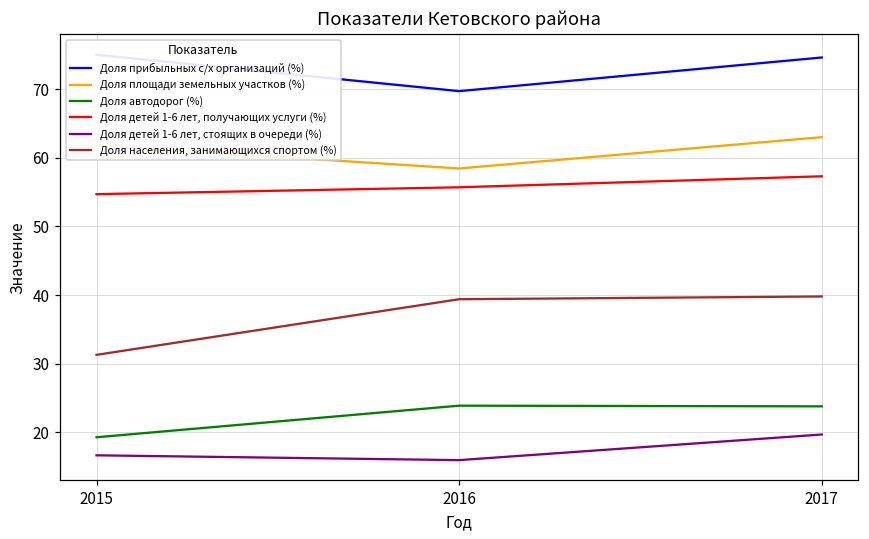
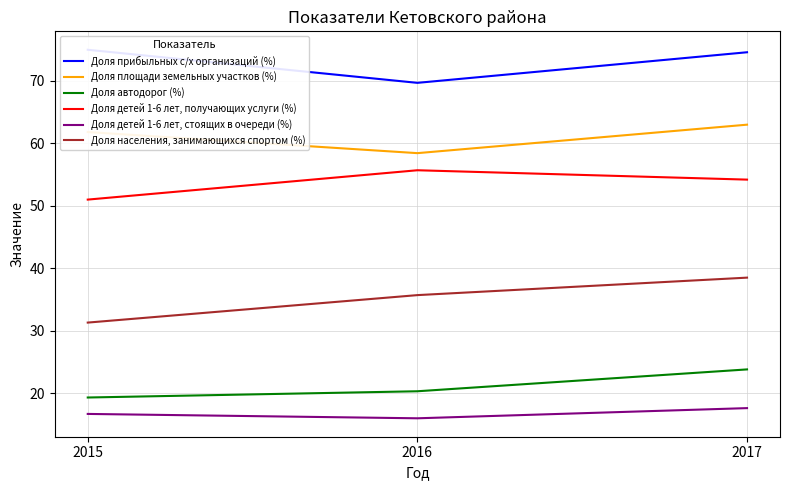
Доля детей 1-6 лет, получающих услуги (%), 2015: 55 -> 51
Доля автодорог (%), 2016: 24 -> 20
Доля населения, занимающихся спортом (%), 2016: 39 -> 36
Доля детей 1-6 лет, получающих услуги (%), 2017: 57 -> 54
Доля детей 1-6 лет, стоящих в очереди (%), 2017: 20 -> 18
Доля населения, занимающихся спортом (%), 2017: 40 -> 39
